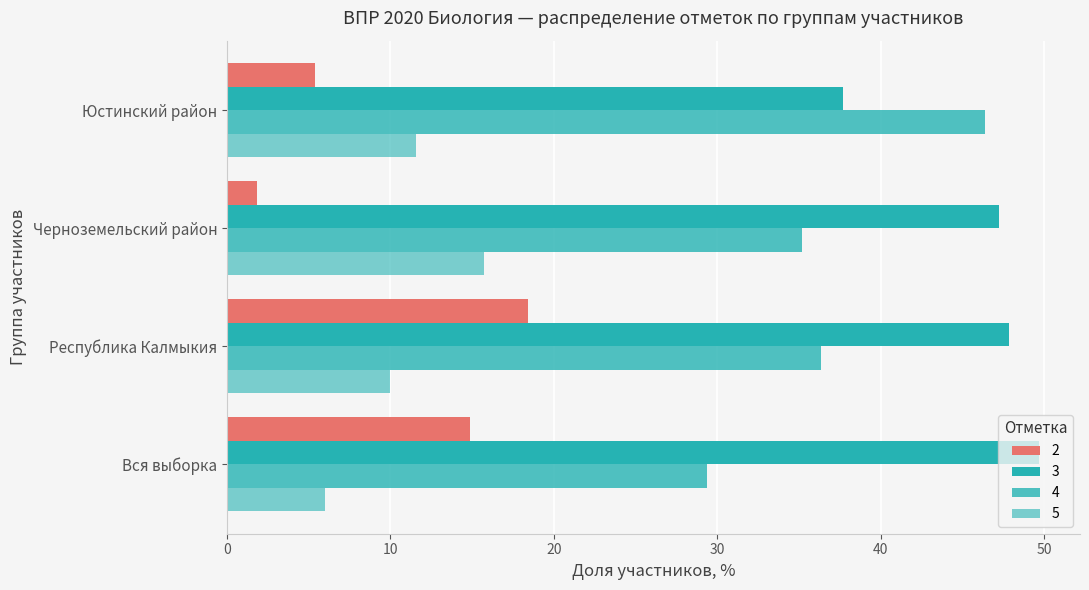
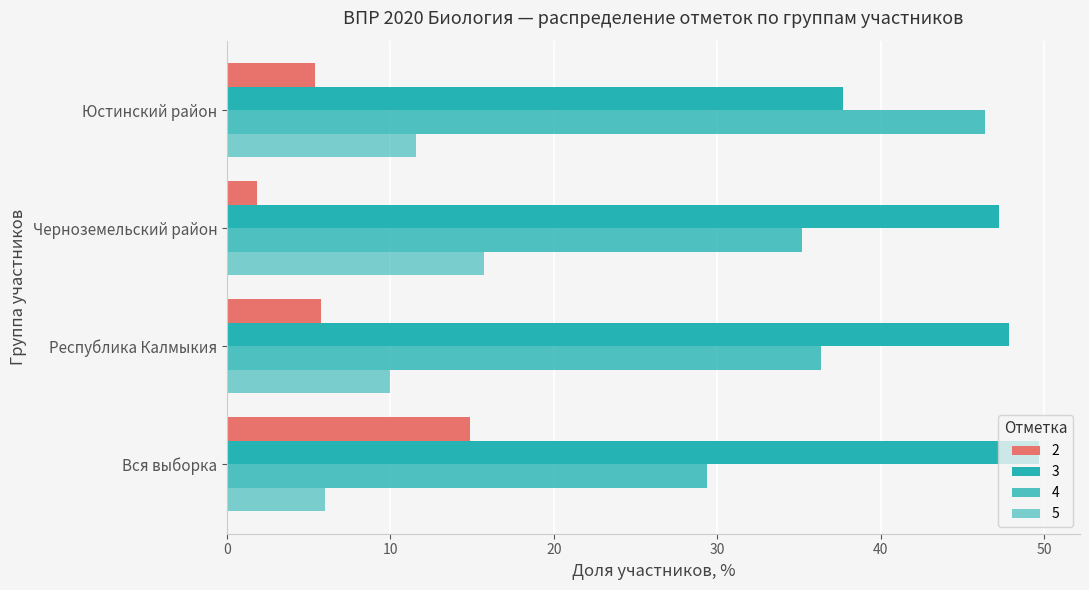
2, Республика Калмыкия: 18.4 -> 5.8
